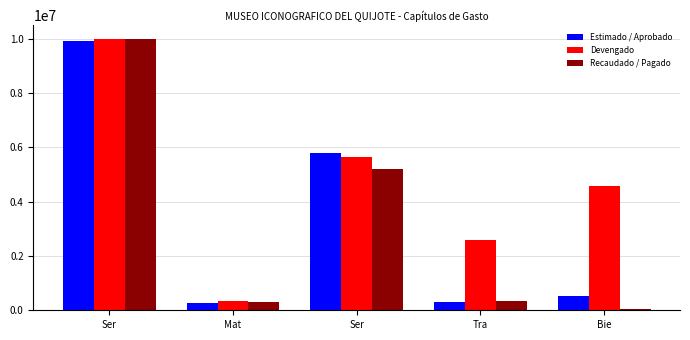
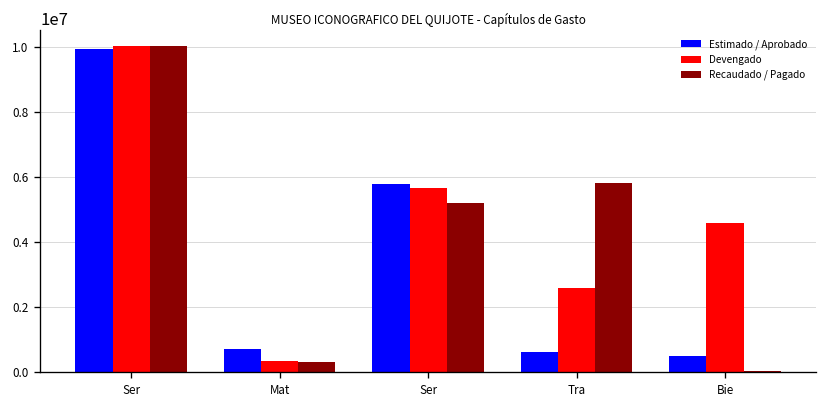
Estimado / Aprobado, Mat: 300000 -> 700000
Estimado / Aprobado, Tra: 300000 -> 600000
Recaudado / Pagado, Tra: 400000 -> 5800000
